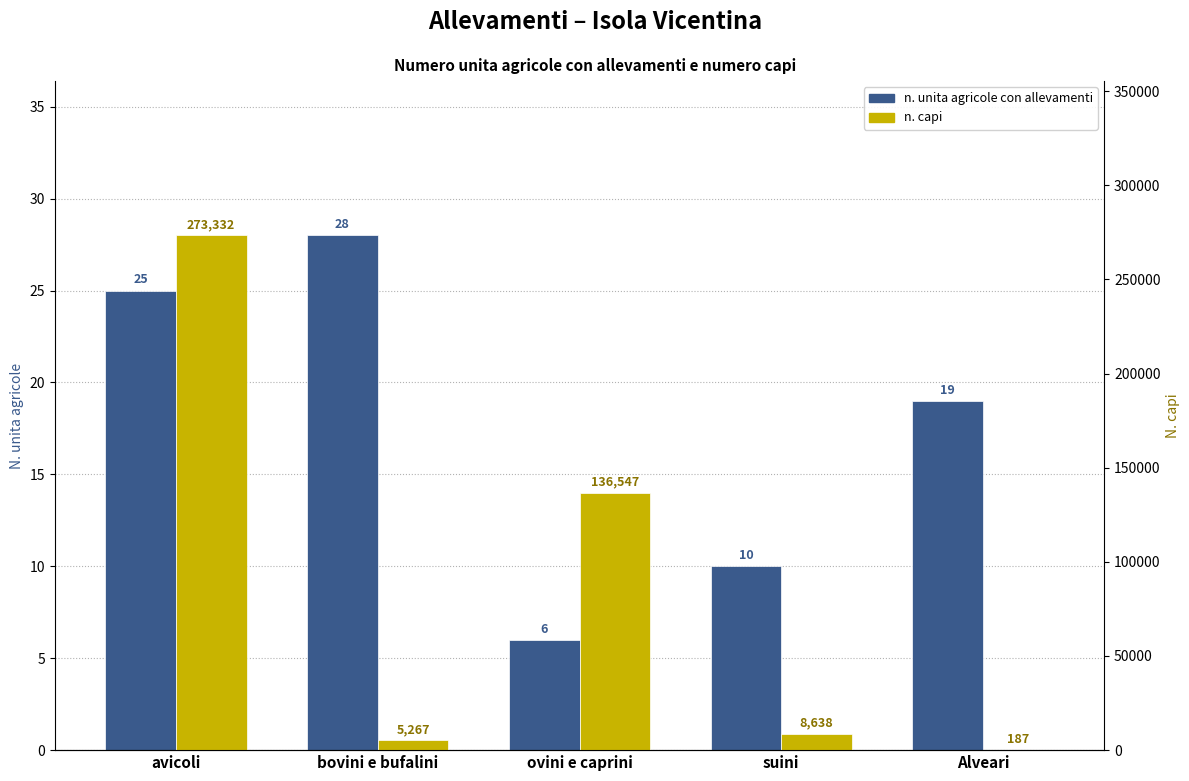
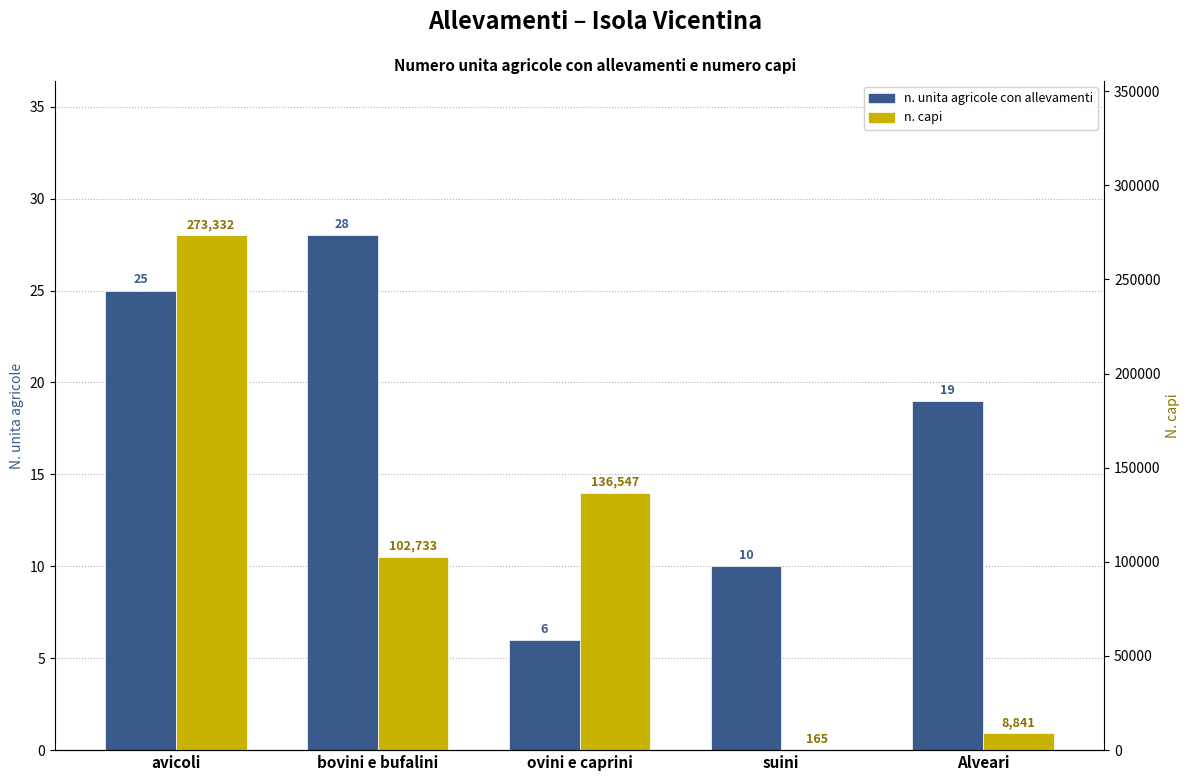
n. capi, bovini e bufalini: 5,267 -> 102,733
n. capi, suini: 8,638 -> 165
n. capi, Alveari: 187 -> 8,841
